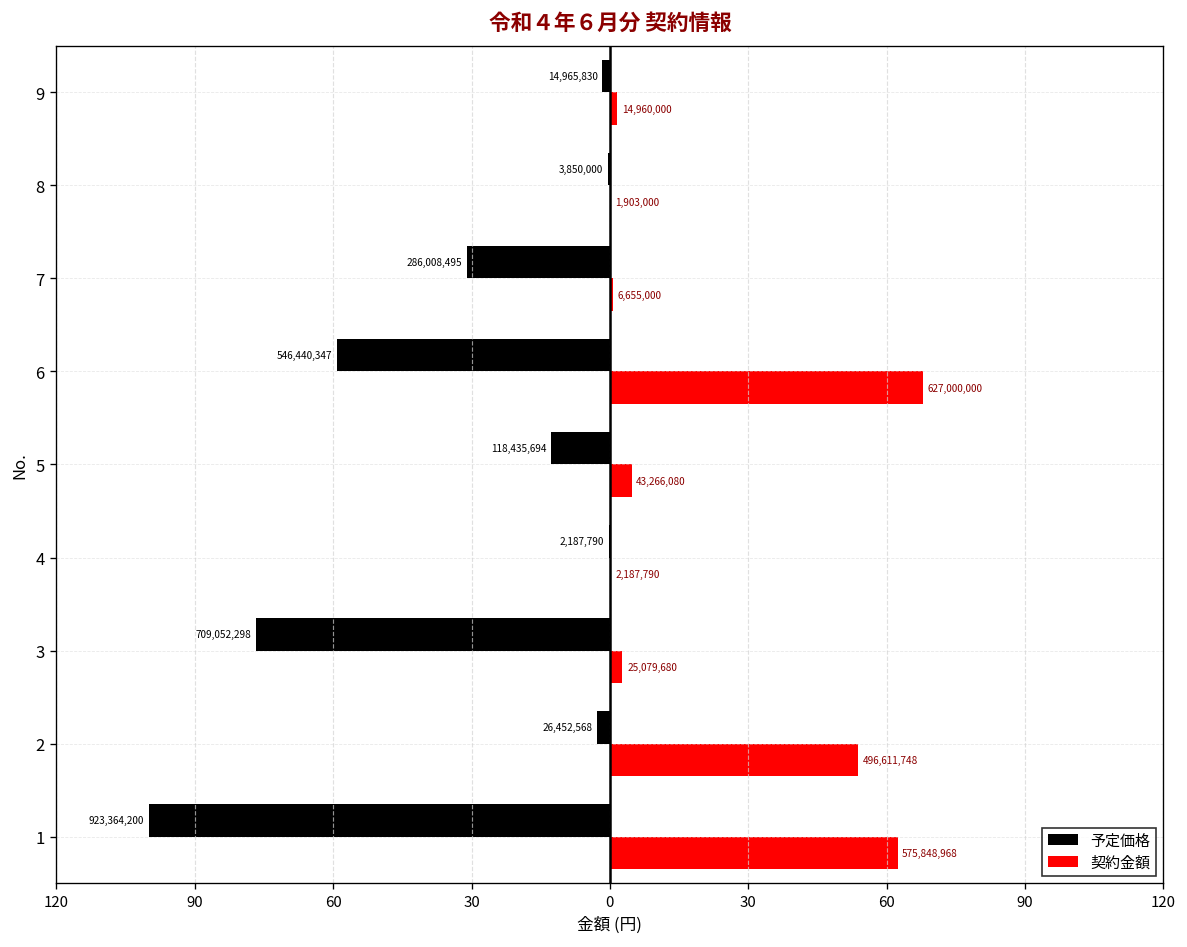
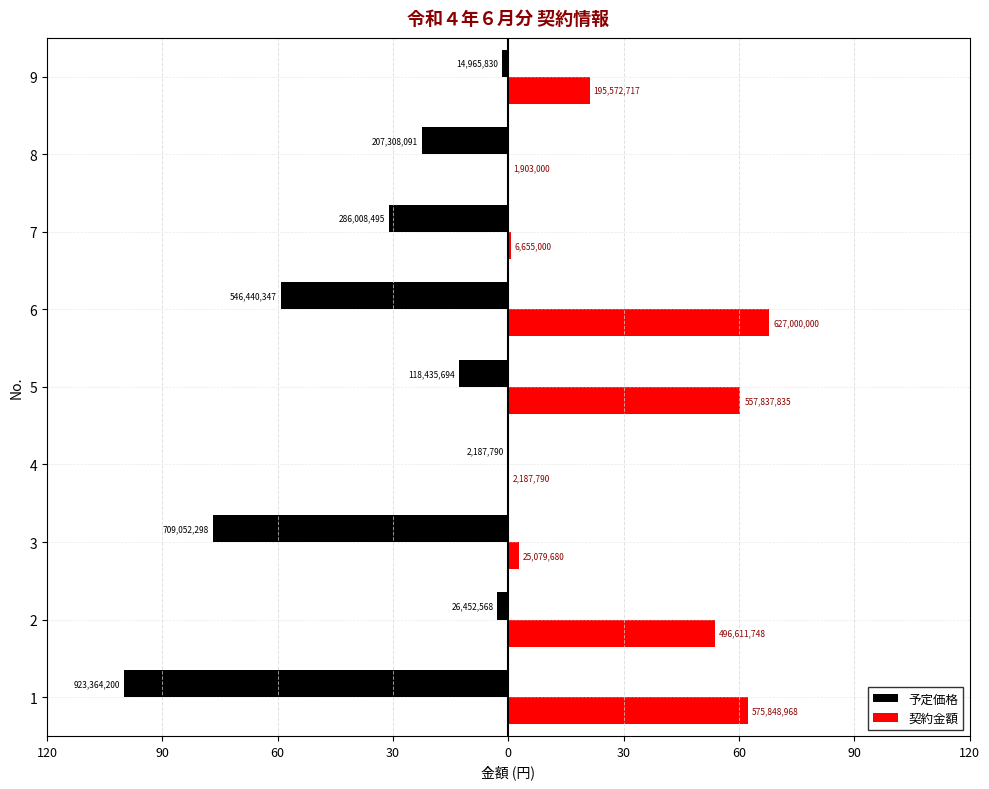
契約金額, 9: 14,960,000 -> 195,572,717
予定価格, 8: 3,850,000 -> 207,308,091
契約金額, 5: 43,266,080 -> 557,837,835
